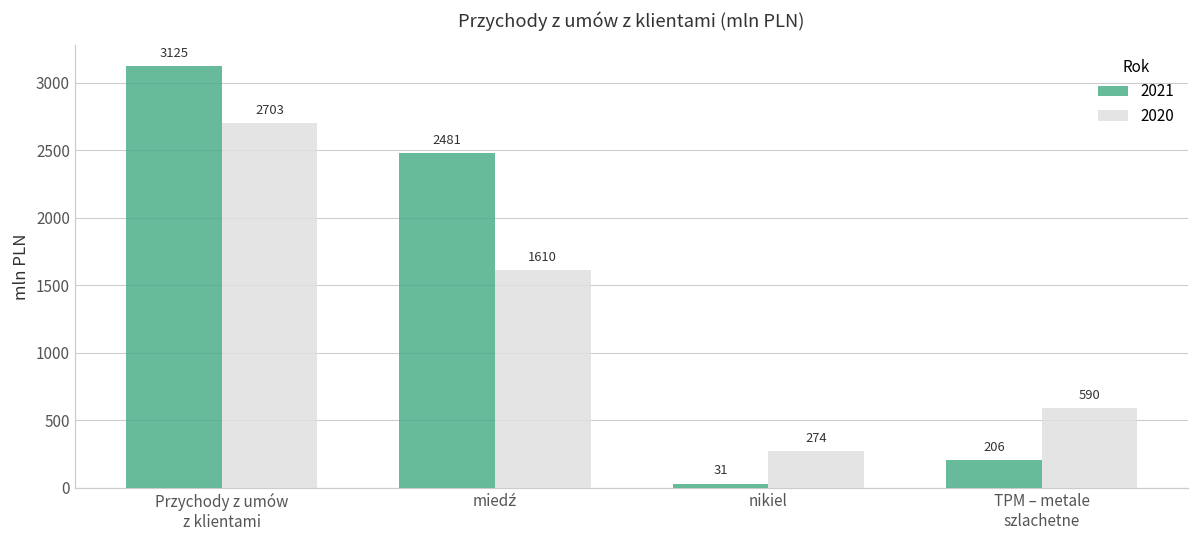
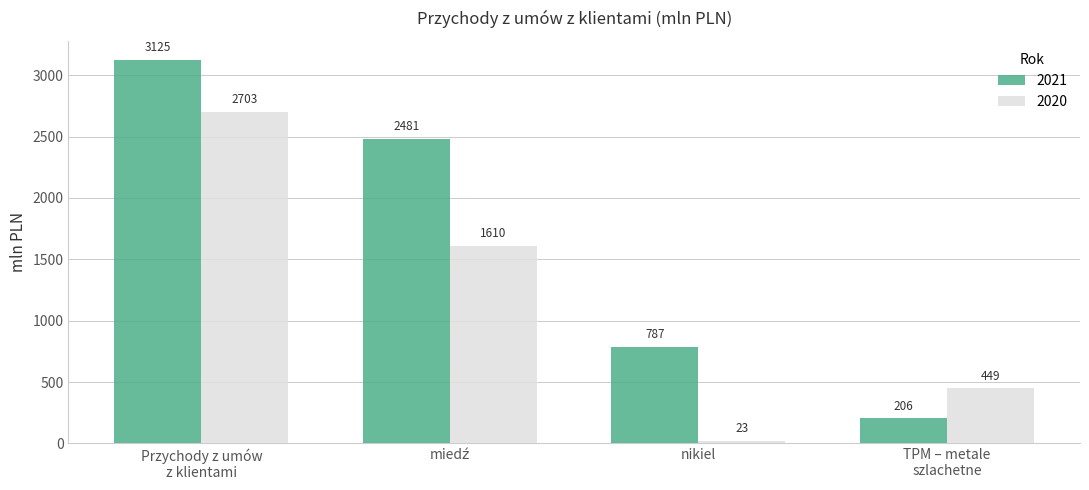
2021, nikiel: 31 -> 787
2020, nikiel: 274 -> 23
2020, TPM – metale szlachetne: 590 -> 449
